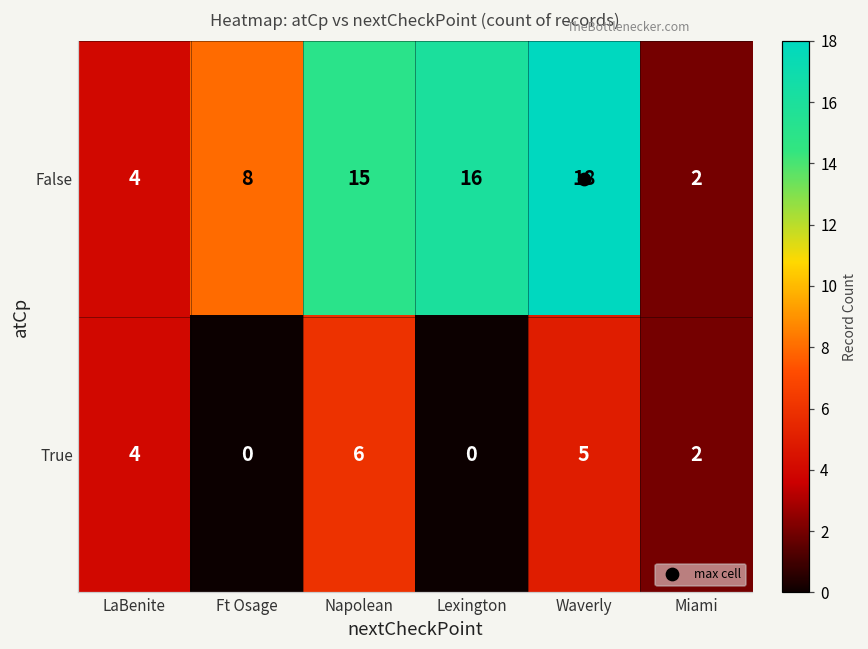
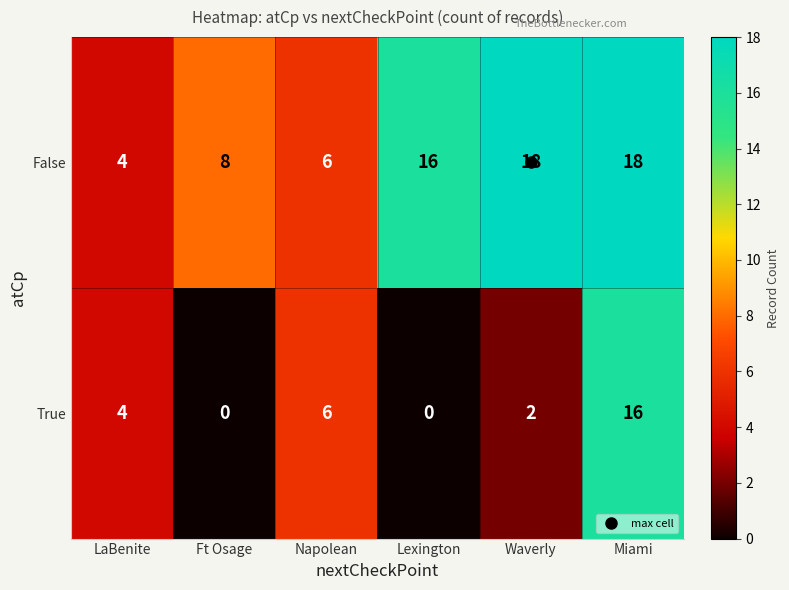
False, Napolean: 15 -> 6
False, Miami: 2 -> 18
True, Waverly: 5 -> 2
True, Miami: 2 -> 16
